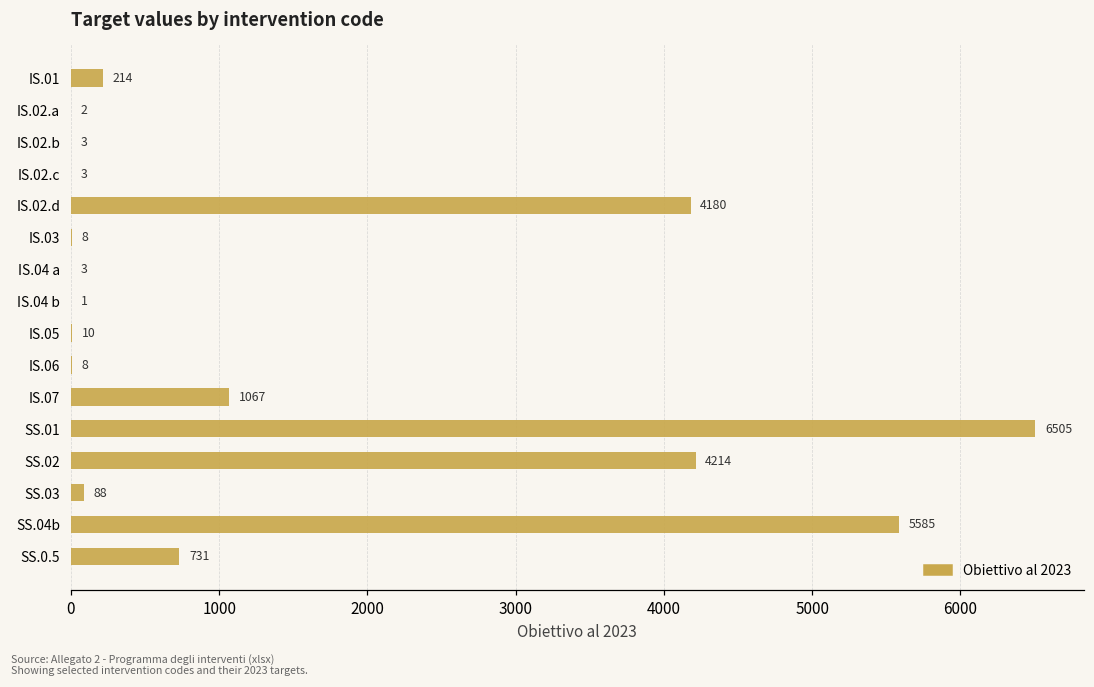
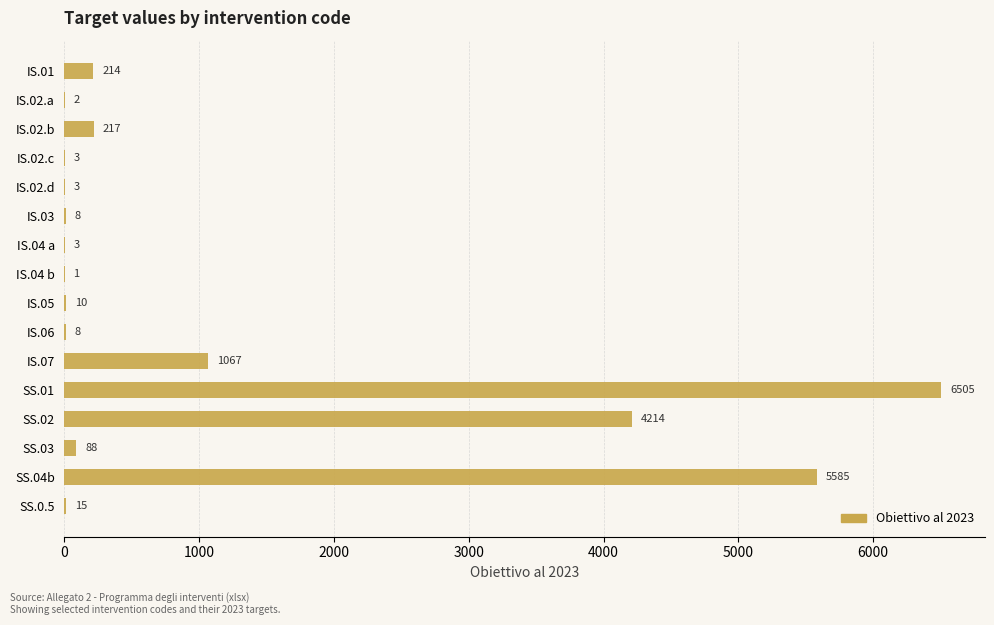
IS.02.b: 3 -> 217
IS.02.d: 4180 -> 3
SS.0.5: 731 -> 15
